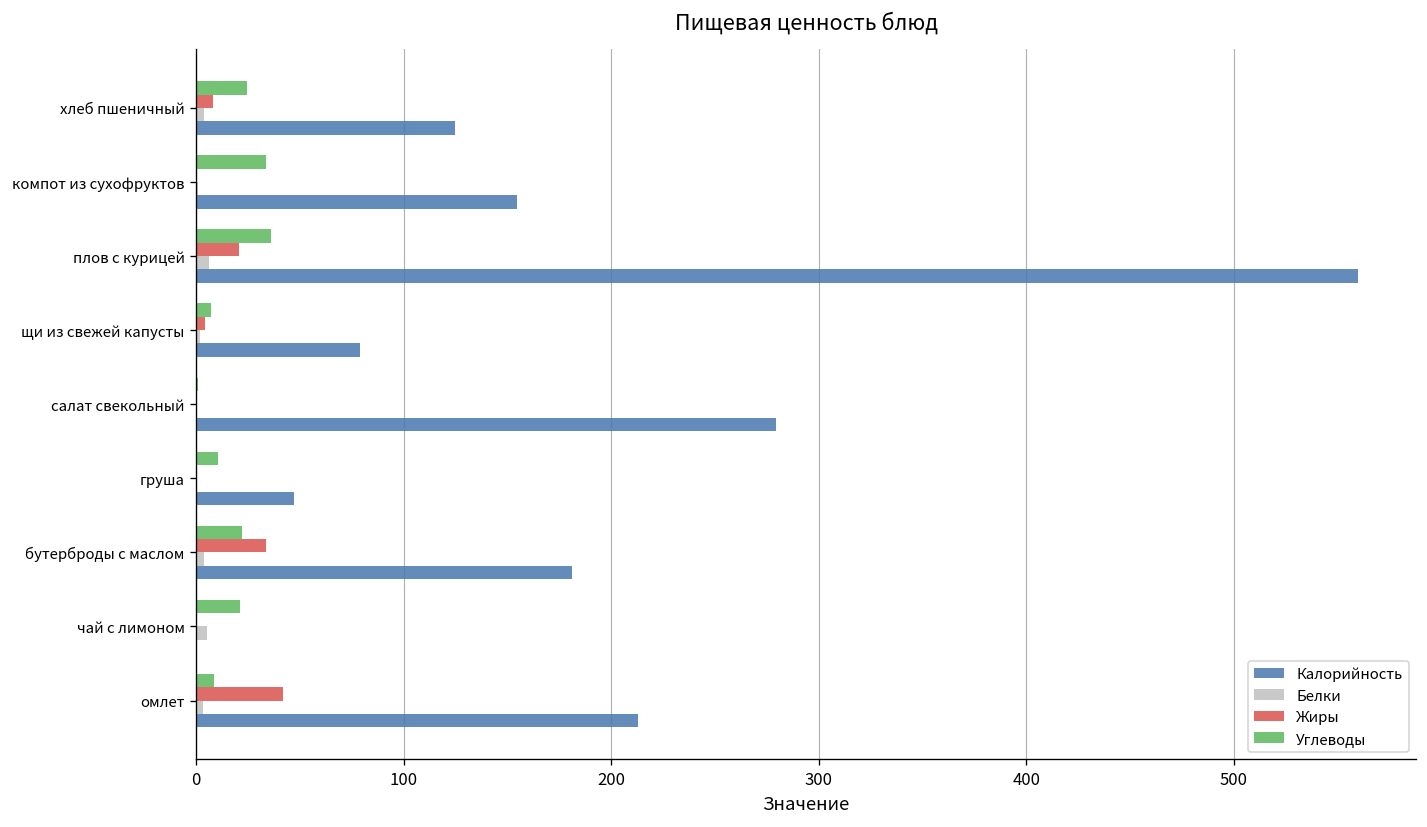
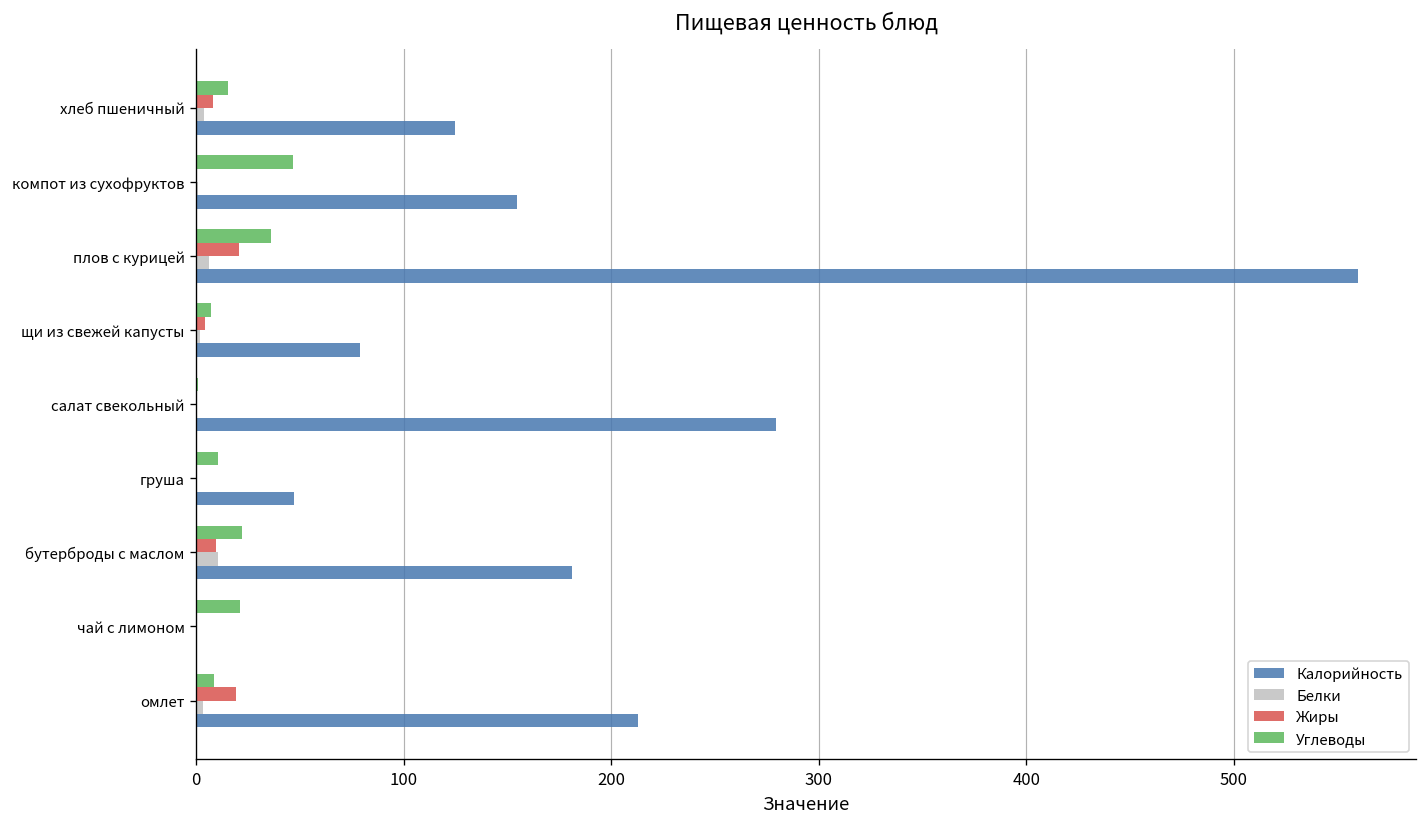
Углеводы, хлеб пшеничный: 25 -> 15
Углеводы, компот из сухофруктов: 34 -> 47
Жиры, бутерброды с маслом: 34 -> 10
Белки, бутерброды с маслом: 4 -> 10
Белки, чай с лимоном: 5 -> 0
Жиры, омлет: 42 -> 19
